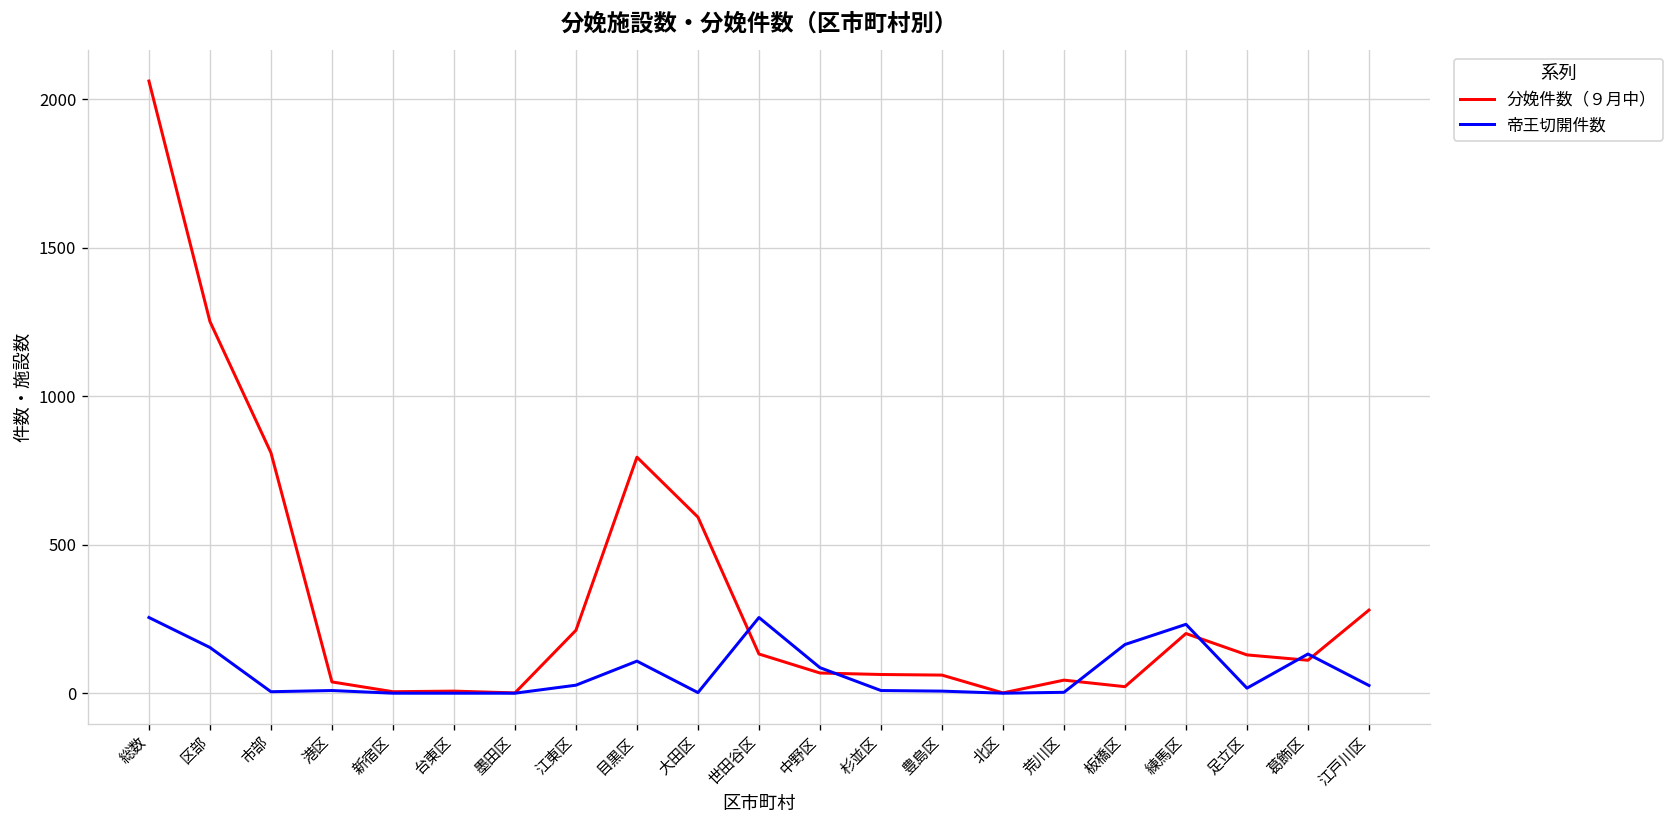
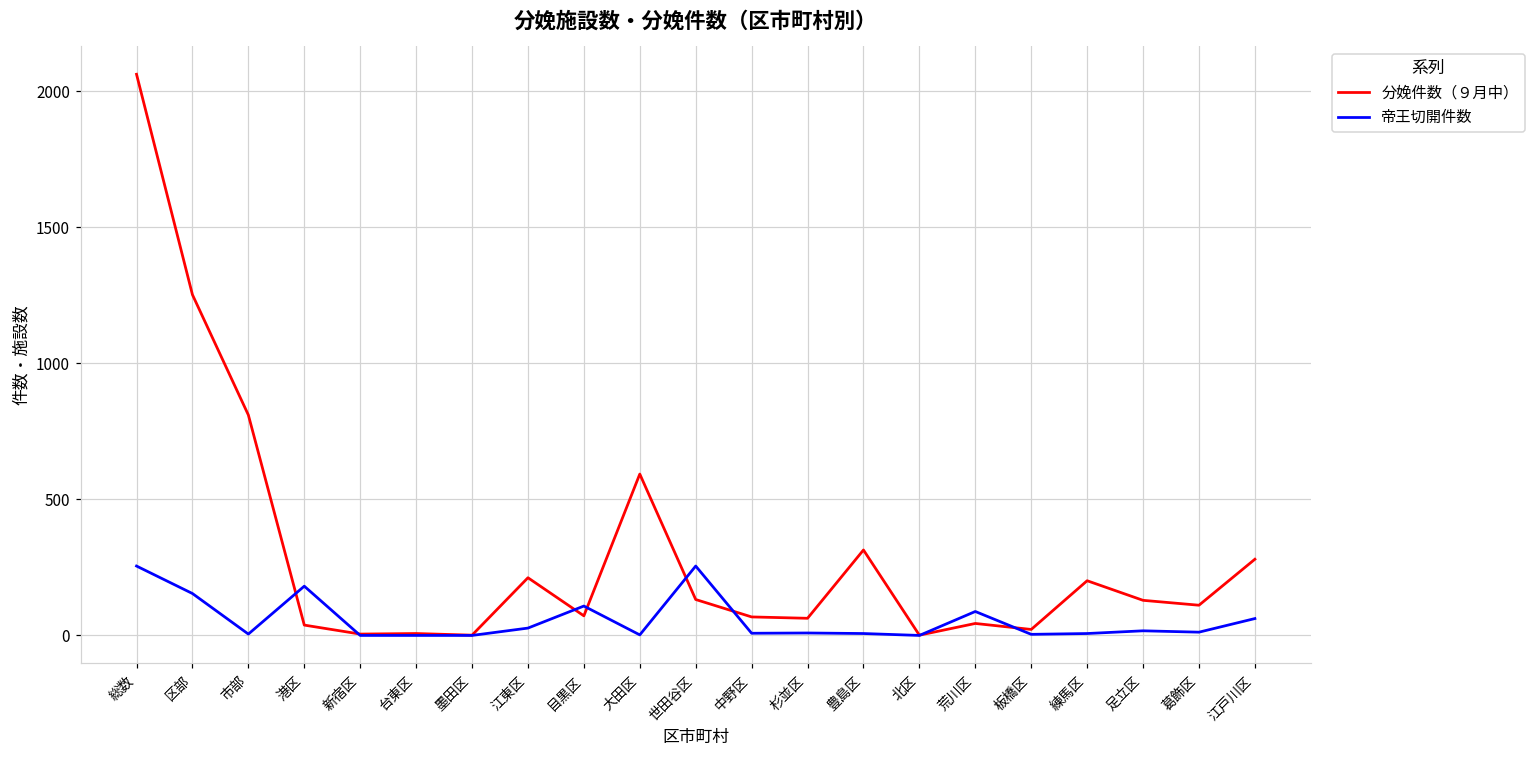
帝王切開件数, 港区: 10 -> 180
分娩件数（９月中）, 目黒区: 800 -> 70
帝王切開件数, 中野区: 90 -> 10
分娩件数（９月中）, 豊島区: 60 -> 310
帝王切開件数, 荒川区: 0 -> 90
帝王切開件数, 板橋区: 160 -> 0
帝王切開件数, 練馬区: 230 -> 10
帝王切開件数, 葛飾区: 130 -> 10
帝王切開件数, 江戸川区: 30 -> 60
